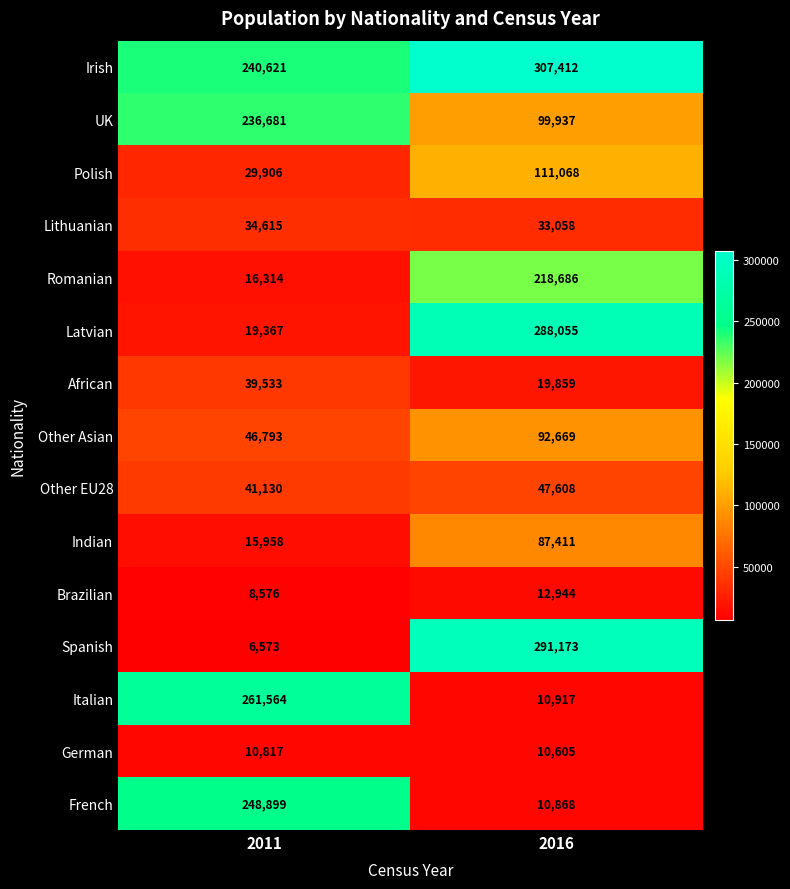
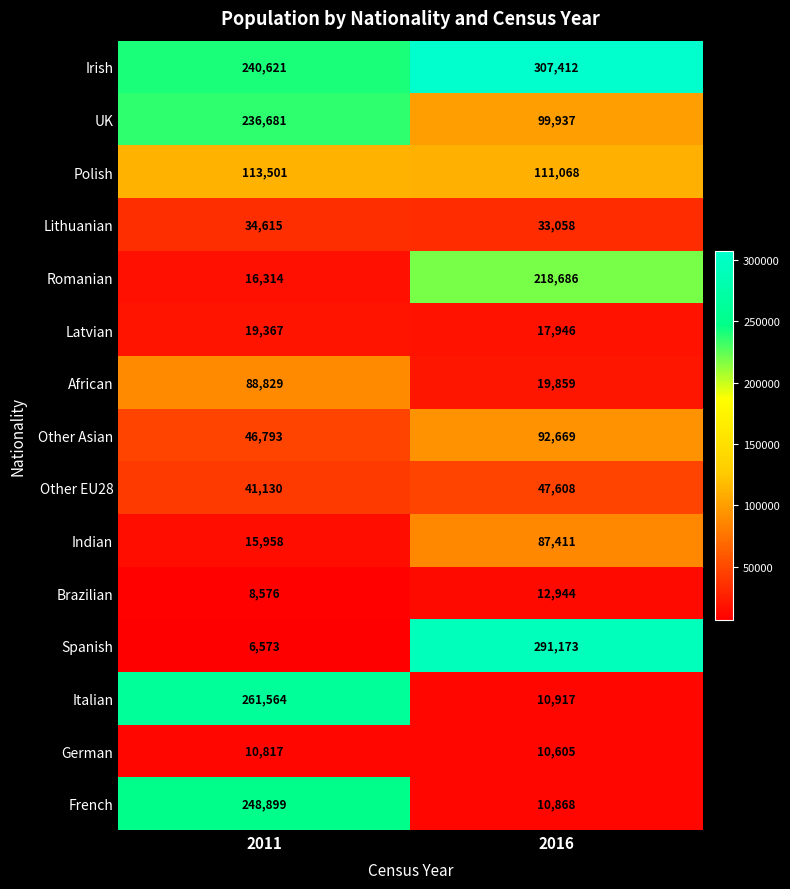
Polish, 2011: 29,906 -> 113,501
Latvian, 2016: 288,055 -> 17,946
African, 2011: 39,533 -> 88,829
